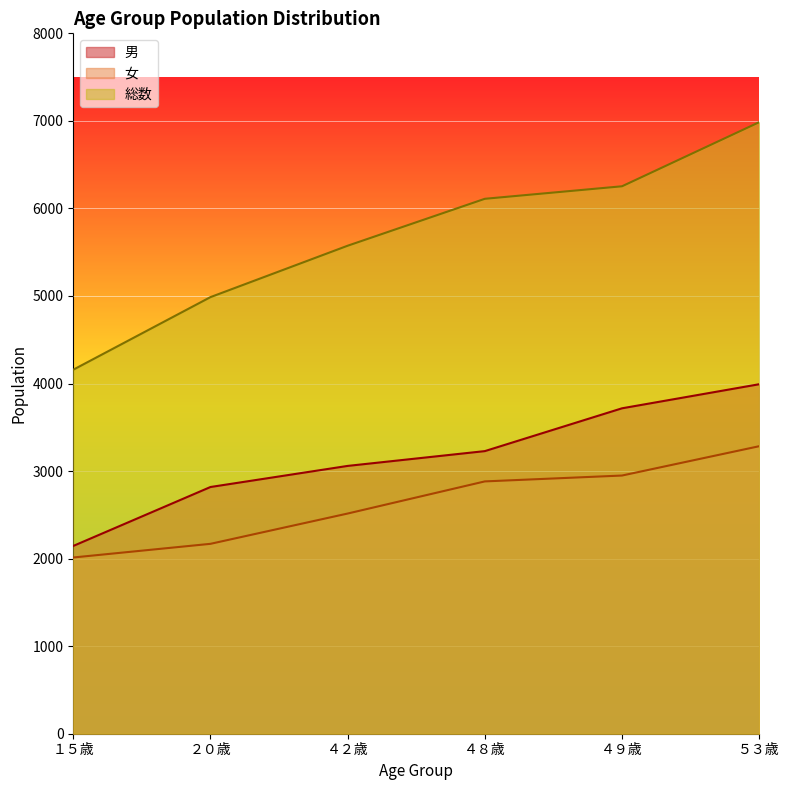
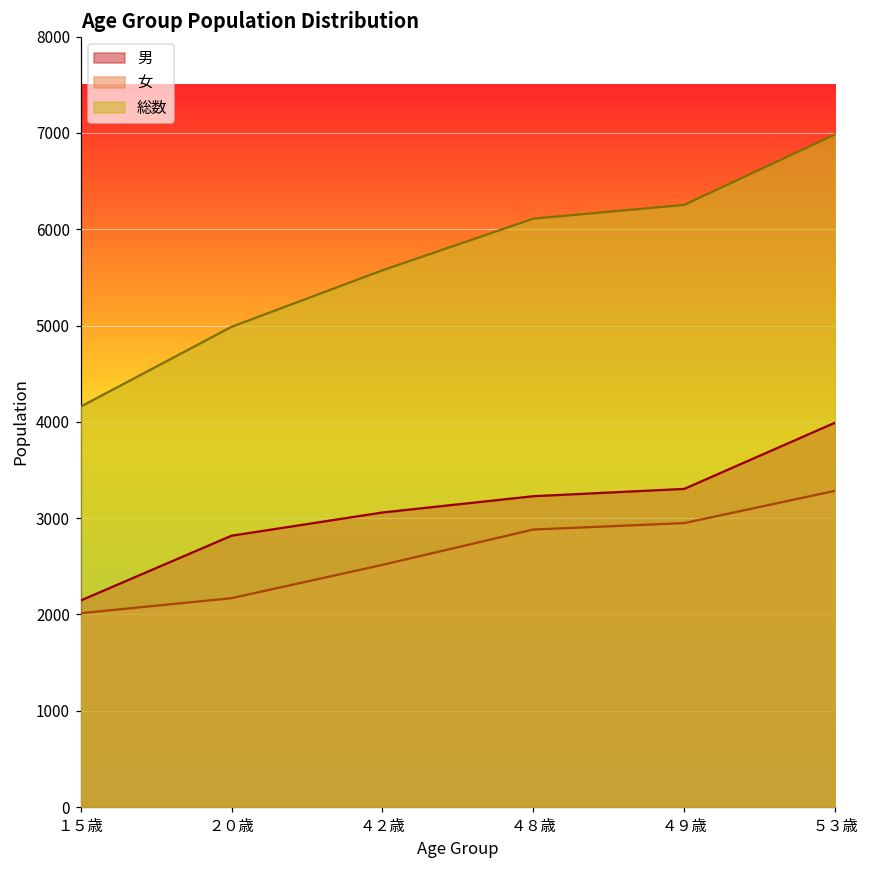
男, ４９歳: 3700 -> 3300
